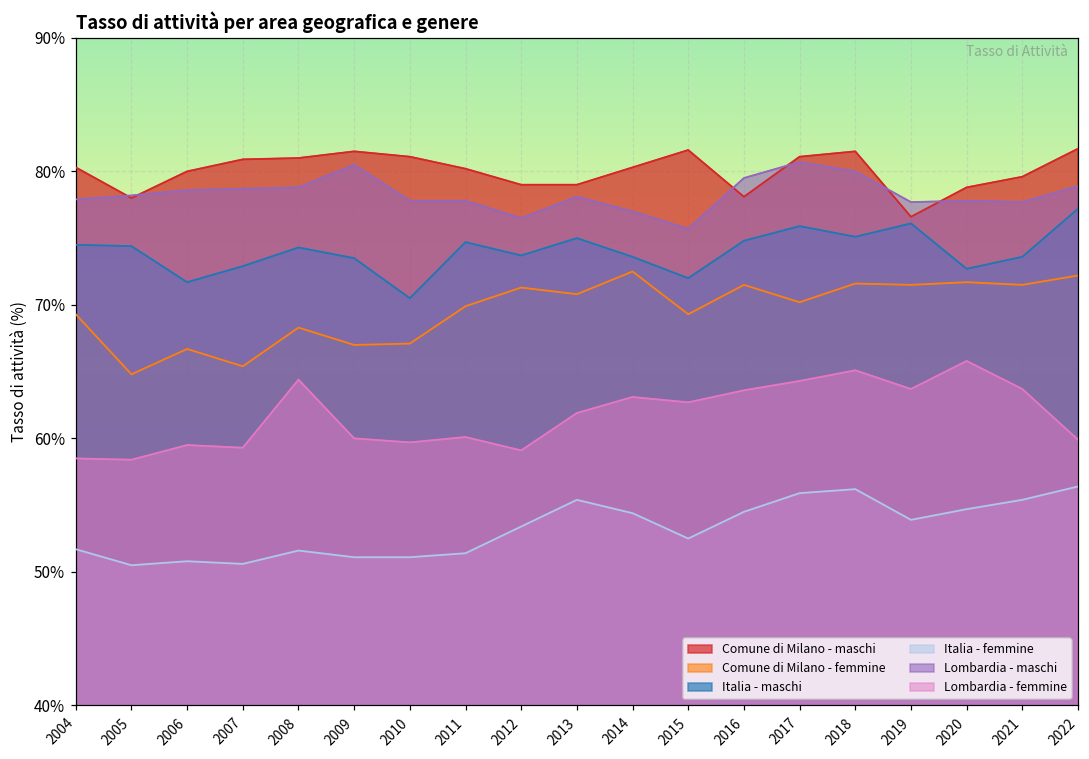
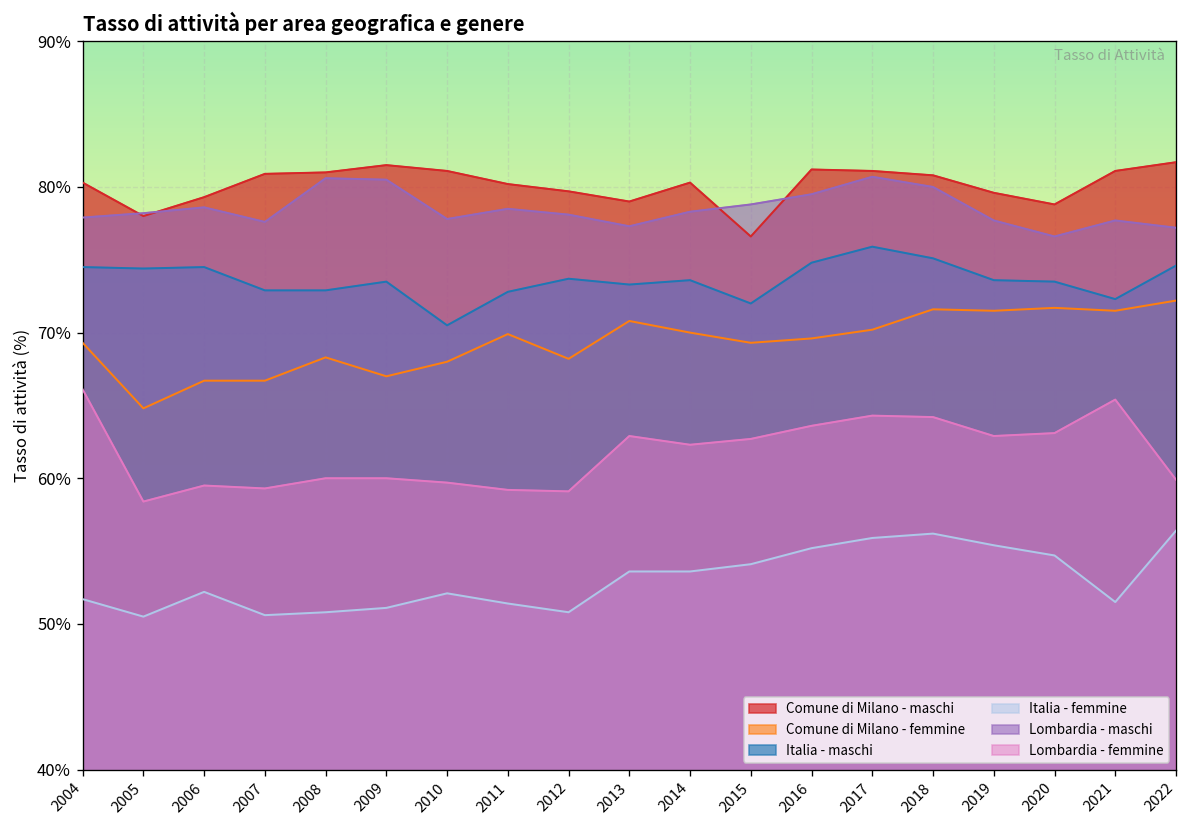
Lombardia - femmine, 2004: 58.5% -> 66.1%
Comune di Milano - maschi, 2006: 80.0% -> 79.3%
Italia - maschi, 2006: 71.7% -> 74.5%
Italia - femmine, 2006: 50.8% -> 52.2%
Comune di Milano - femmine, 2007: 65.4% -> 66.7%
Lombardia - maschi, 2007: 78.7% -> 77.6%
Italia - maschi, 2008: 74.3% -> 72.9%
Italia - femmine, 2008: 51.6% -> 50.8%
Lombardia - maschi, 2008: 78.8% -> 80.6%
Lombardia - femmine, 2008: 64.4% -> 60.0%
Comune di Milano - femmine, 2010: 67.1% -> 68.0%
Italia - femmine, 2010: 51.1% -> 52.1%
Italia - maschi, 2011: 74.7% -> 72.8%
Lombardia - maschi, 2011: 77.8% -> 78.5%
Lombardia - femmine, 2011: 60.1% -> 59.2%
Comune di Milano - maschi, 2012: 79.0% -> 79.7%
Comune di Milano - femmine, 2012: 71.3% -> 68.2%
Italia - femmine, 2012: 53.4% -> 50.8%
Lombardia - maschi, 2012: 76.5% -> 78.1%
Italia - maschi, 2013: 75.0% -> 73.3%
Italia - femmine, 2013: 55.4% -> 53.6%
Lombardia - maschi, 2013: 78.1% -> 77.3%
Lombardia - femmine, 2013: 61.9% -> 62.9%
Comune di Milano - femmine, 2014: 72.5% -> 70.0%
Italia - femmine, 2014: 54.4% -> 53.6%
Lombardia - maschi, 2014: 77.0% -> 78.3%
Lombardia - femmine, 2014: 63.1% -> 62.3%
Comune di Milano - maschi, 2015: 81.6% -> 76.6%
Italia - femmine, 2015: 52.5% -> 54.1%
Lombardia - maschi, 2015: 75.7% -> 78.8%
Comune di Milano - maschi, 2016: 78.1% -> 81.2%
Comune di Milano - femmine, 2016: 71.5% -> 69.6%
Italia - femmine, 2016: 54.5% -> 55.2%
Comune di Milano - maschi, 2018: 81.5% -> 80.8%
Lombardia - femmine, 2018: 65.1% -> 64.2%
Comune di Milano - maschi, 2019: 76.6% -> 79.6%
Italia - maschi, 2019: 76.1% -> 73.6%
Italia - femmine, 2019: 53.9% -> 55.4%
Lombardia - femmine, 2019: 63.7% -> 62.9%
Italia - maschi, 2020: 72.7% -> 73.5%
Lombardia - maschi, 2020: 77.8% -> 76.6%
Lombardia - femmine, 2020: 65.8% -> 63.1%
Comune di Milano - maschi, 2021: 79.6% -> 81.1%
Italia - maschi, 2021: 73.6% -> 72.3%
Italia - femmine, 2021: 55.4% -> 51.5%
Lombardia - femmine, 2021: 63.7% -> 65.4%
Italia - maschi, 2022: 77.2% -> 74.6%
Lombardia - maschi, 2022: 78.9% -> 77.2%
